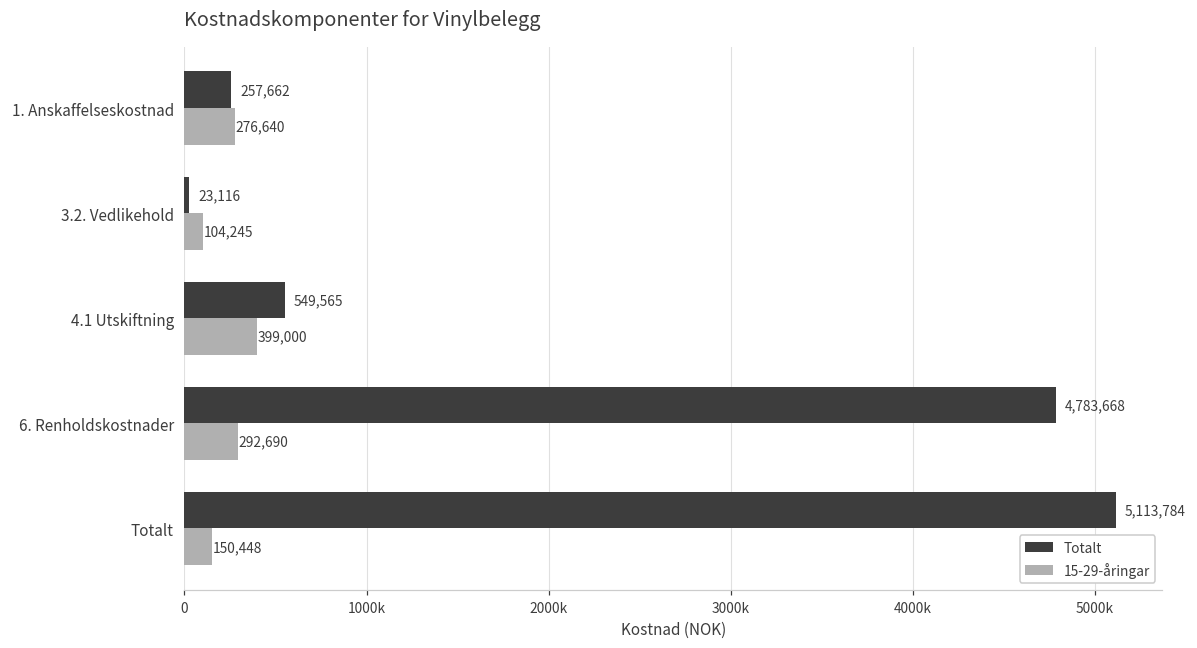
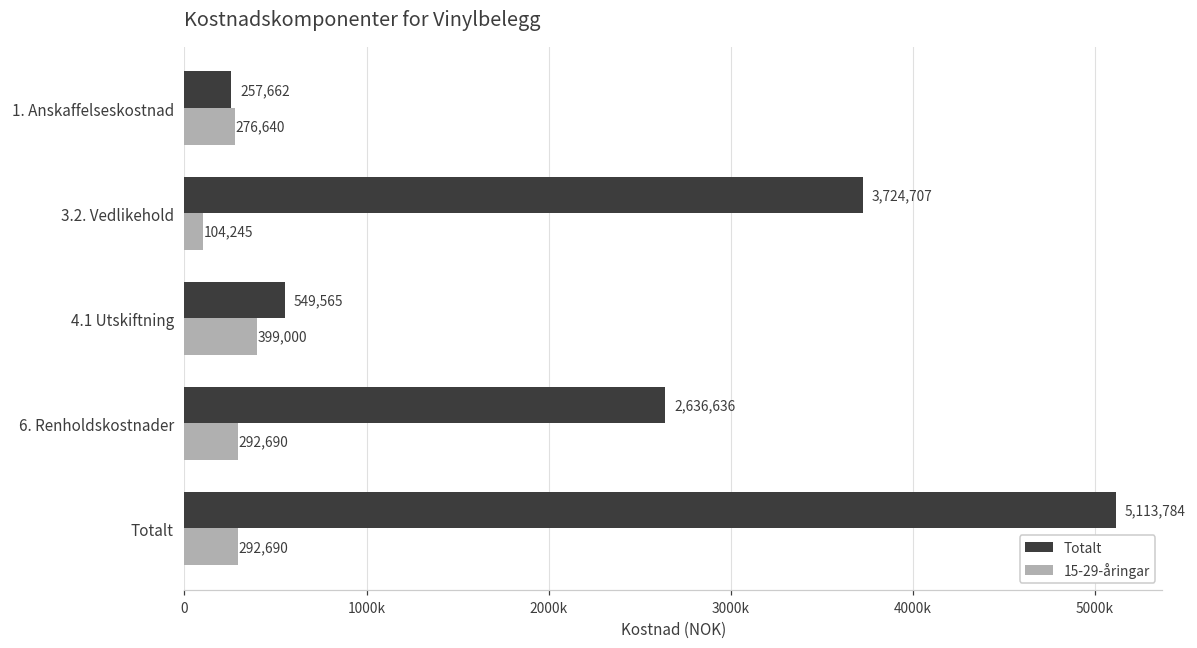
Totalt, 3.2. Vedlikehold: 23,116 -> 3,724,707
Totalt, 6. Renholdskostnader: 4,783,668 -> 2,636,636
15-29-åringar, Totalt: 150,448 -> 292,690
